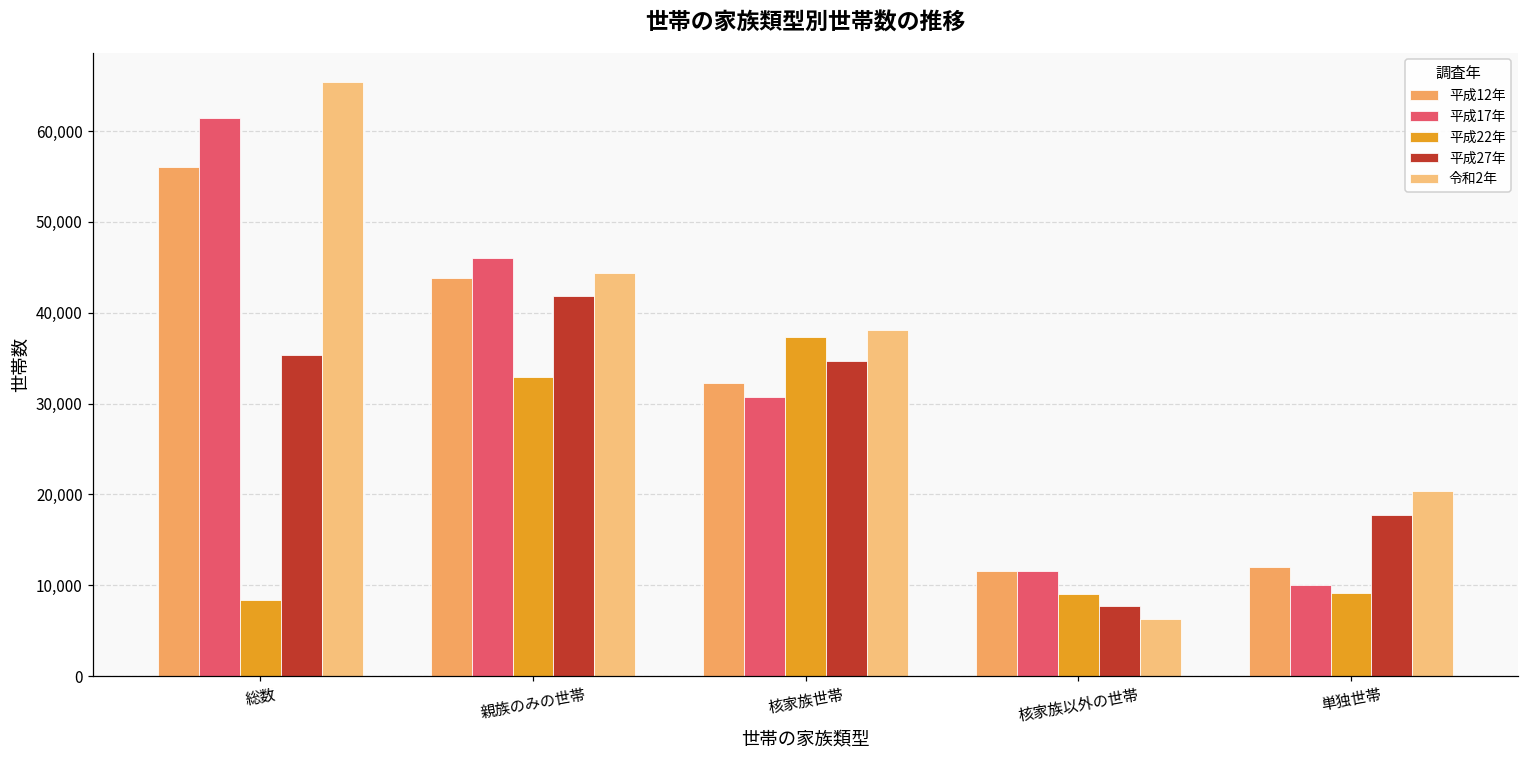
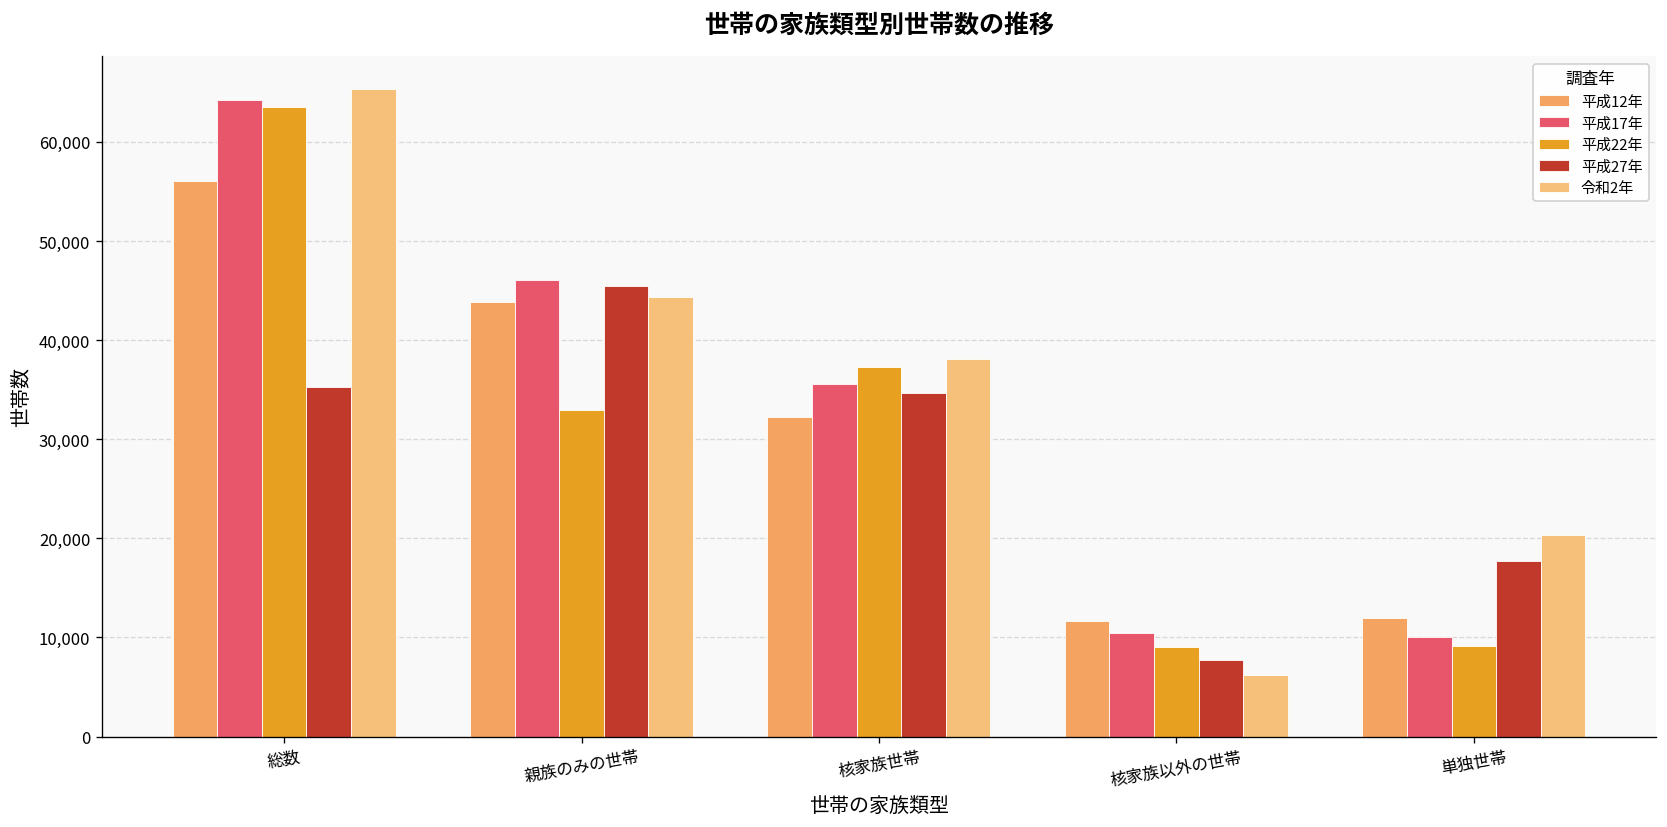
平成17年, 総数: 61,000 -> 64,000
平成22年, 総数: 8,000 -> 64,000
平成27年, 親族のみの世帯: 42,000 -> 45,000
平成17年, 核家族世帯: 31,000 -> 36,000
平成17年, 核家族以外の世帯: 12,000 -> 10,000
